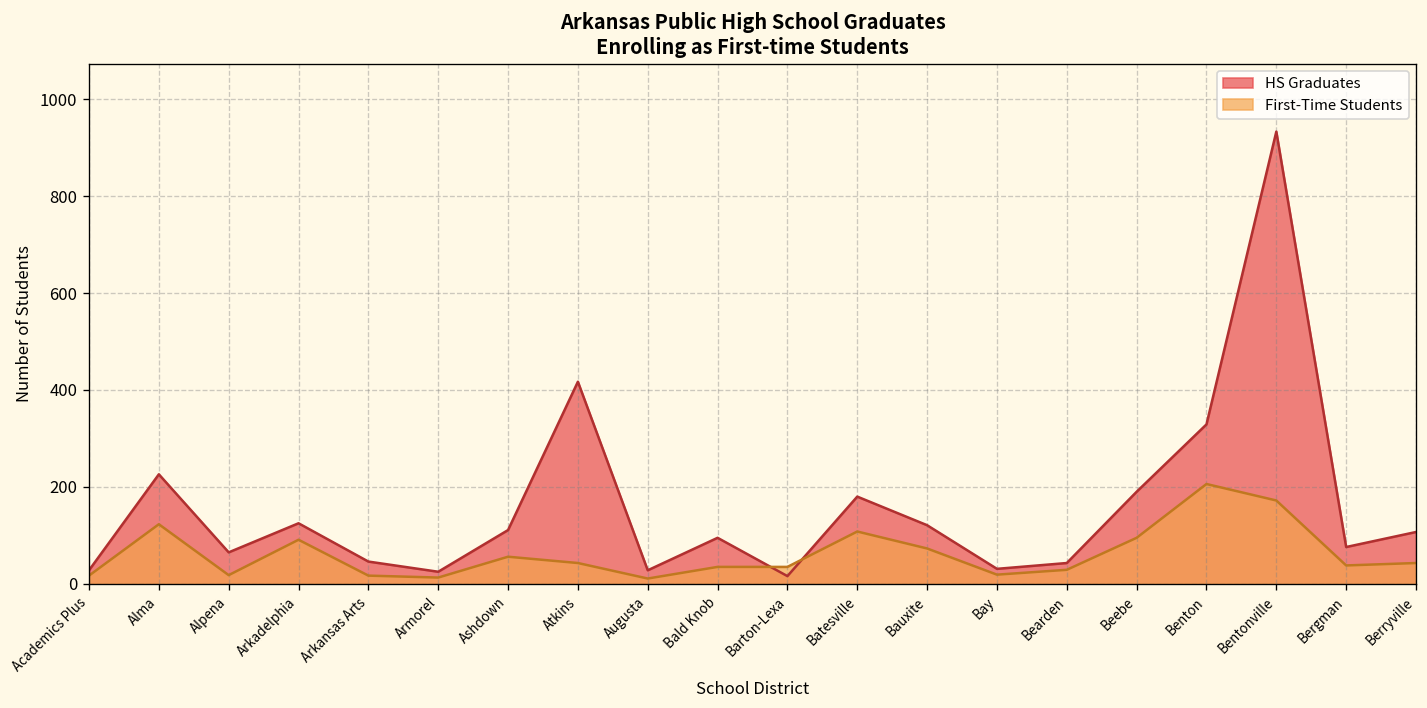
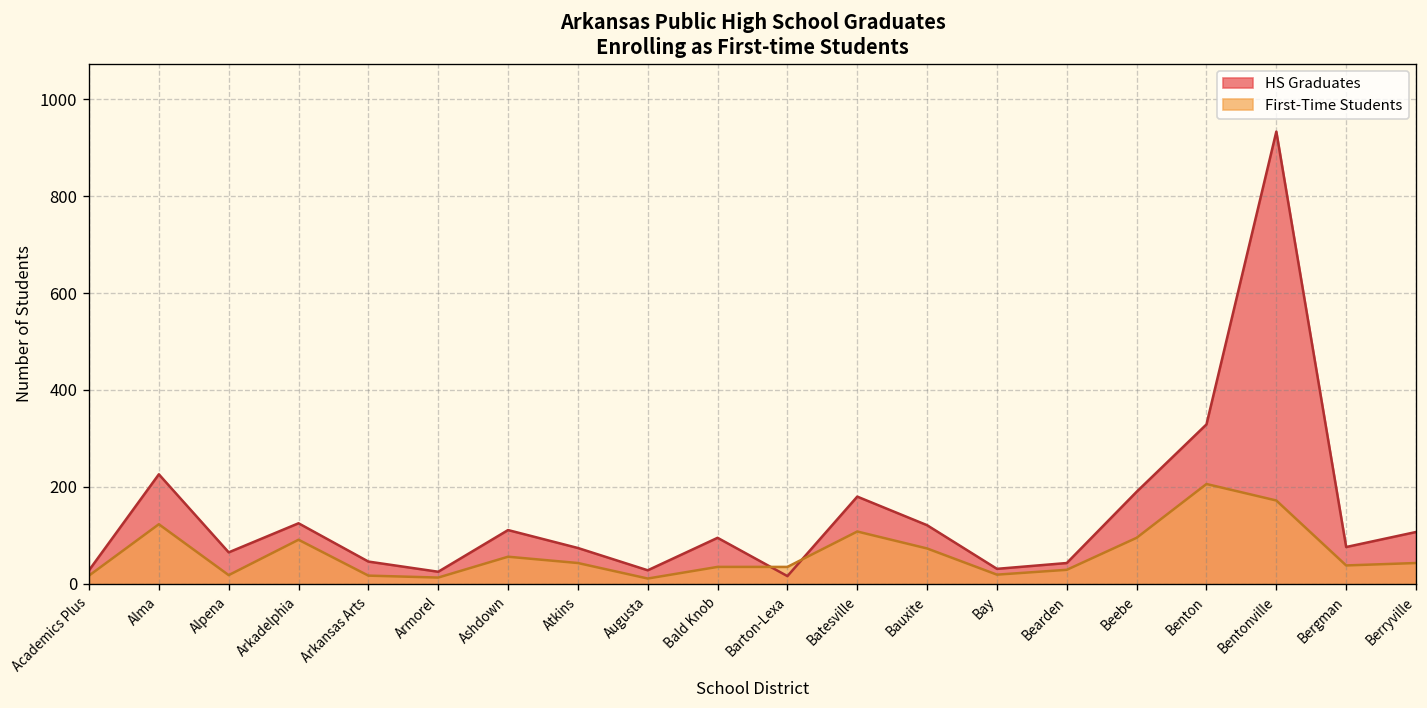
HS Graduates, Atkins: 420 -> 70
